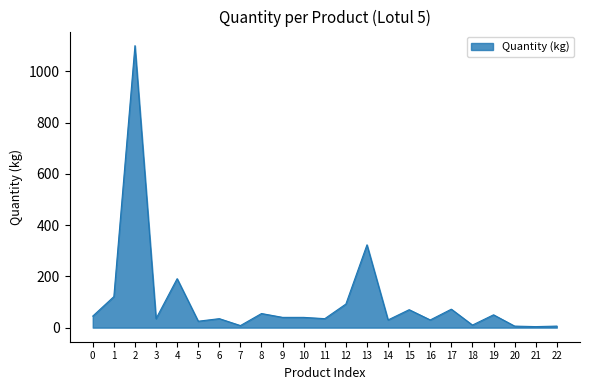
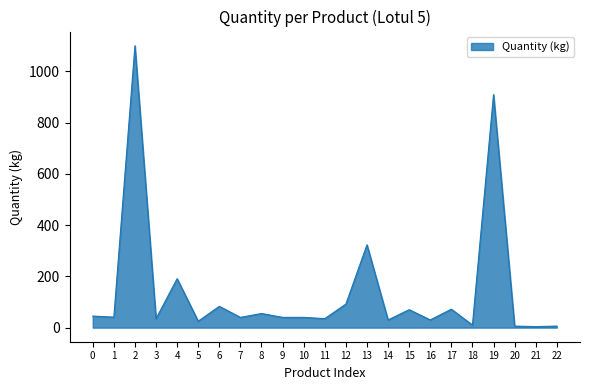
1: 120 -> 40
6: 40 -> 80
7: 10 -> 40
19: 50 -> 910
